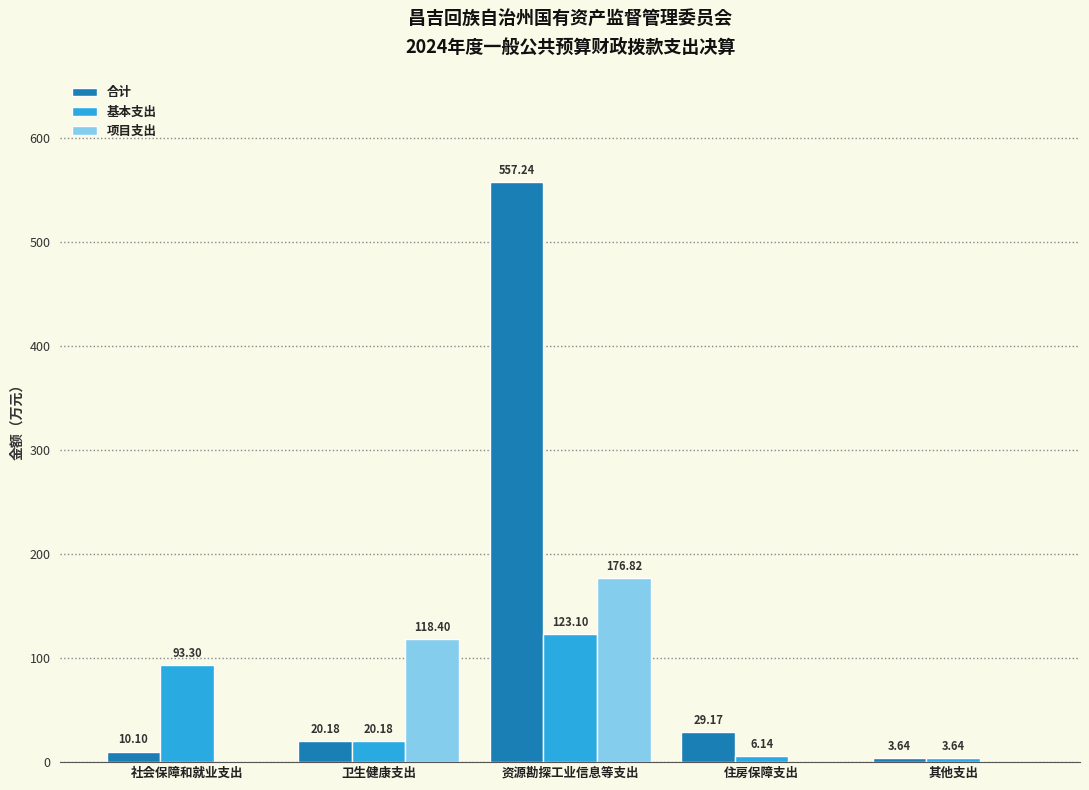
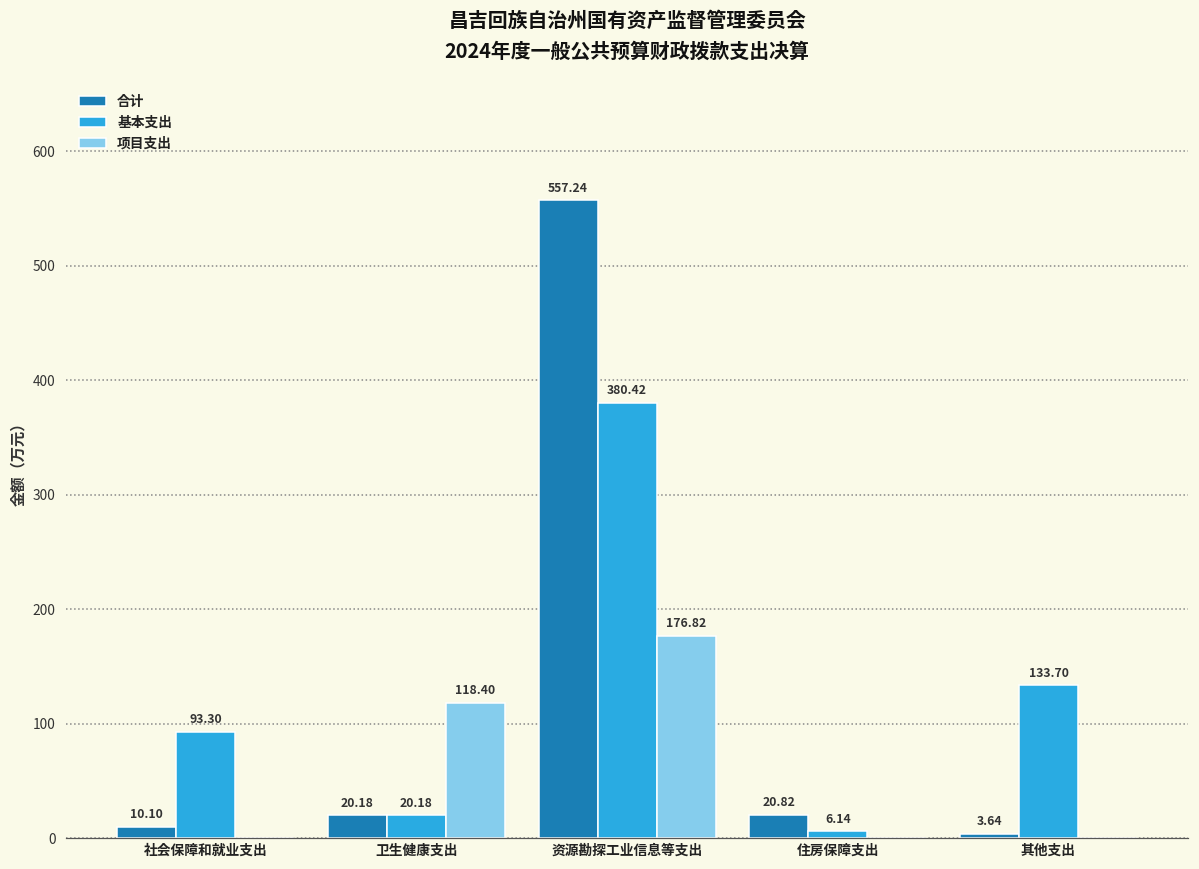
基本支出, 资源勘探工业信息等支出: 123.10 -> 380.42
合计, 住房保障支出: 29.17 -> 20.82
基本支出, 其他支出: 3.64 -> 133.70
